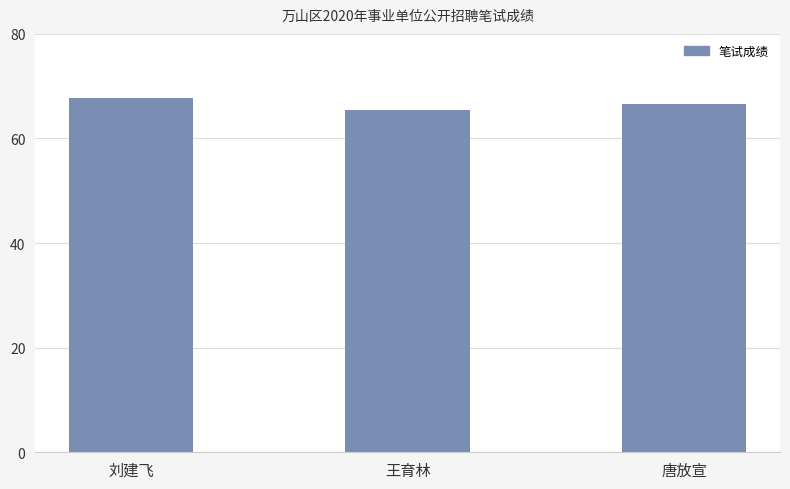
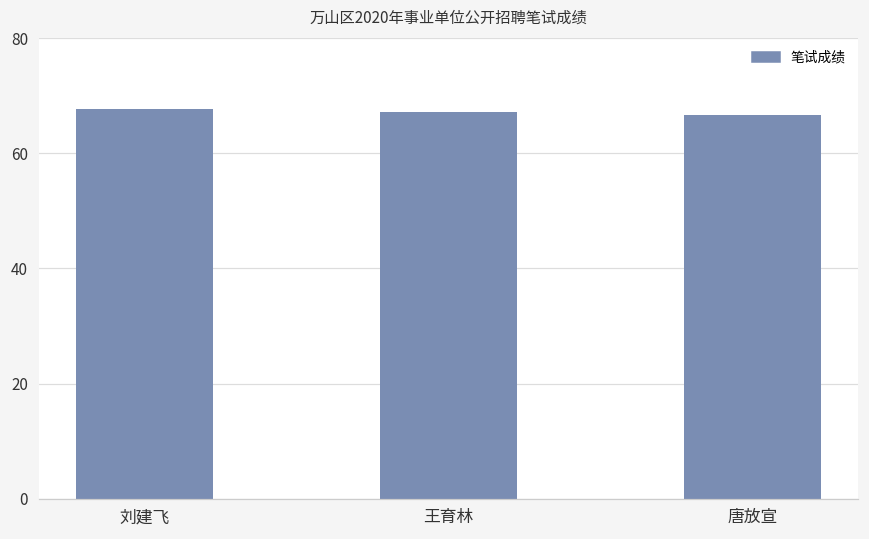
王育林: 65 -> 67
